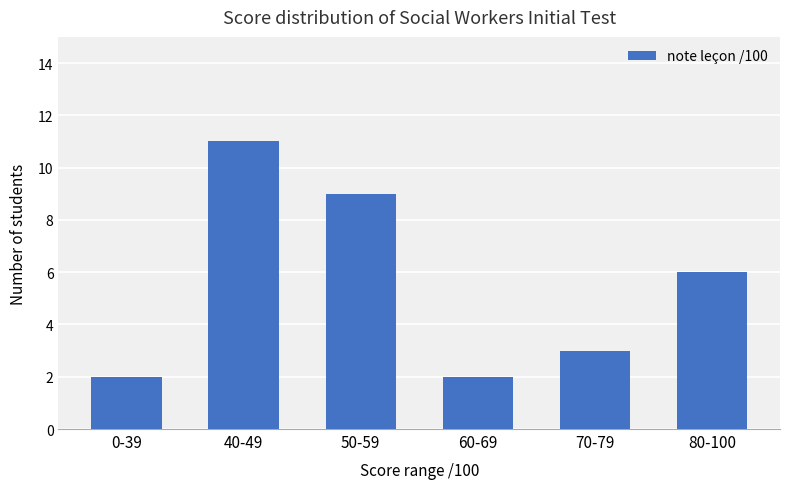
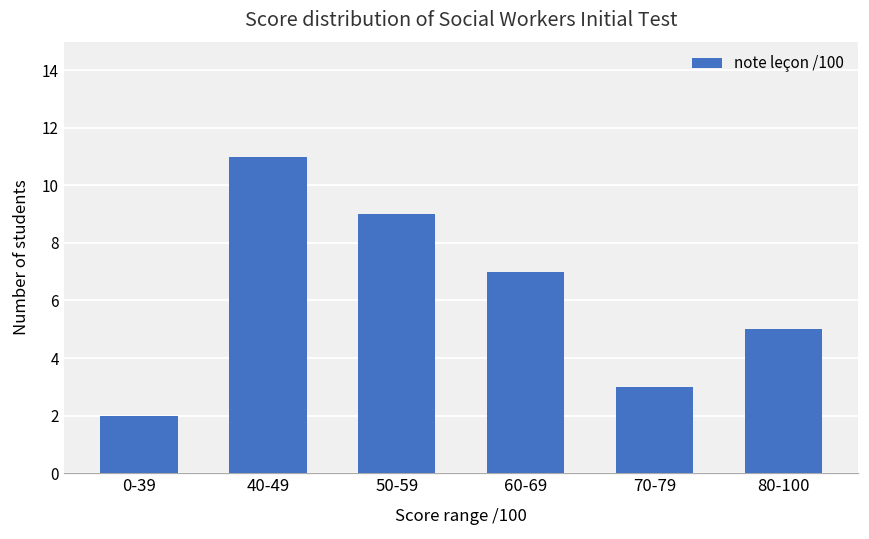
60-69: 2 -> 7
80-100: 6 -> 5
